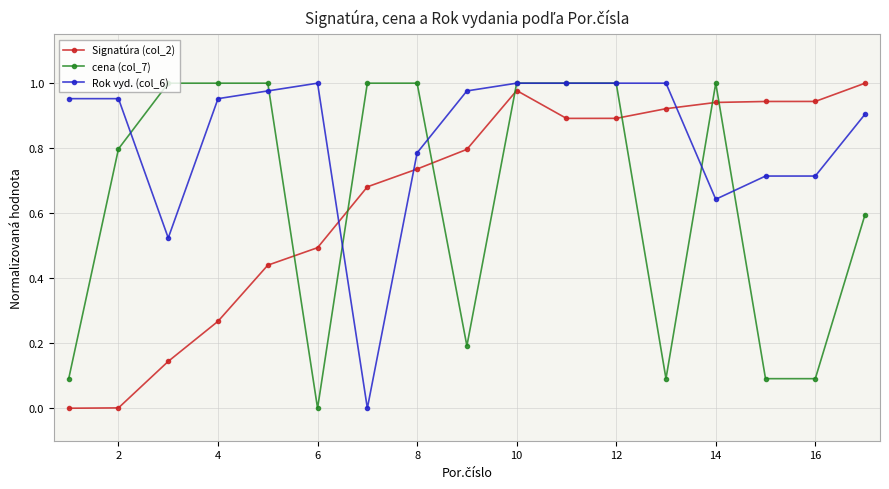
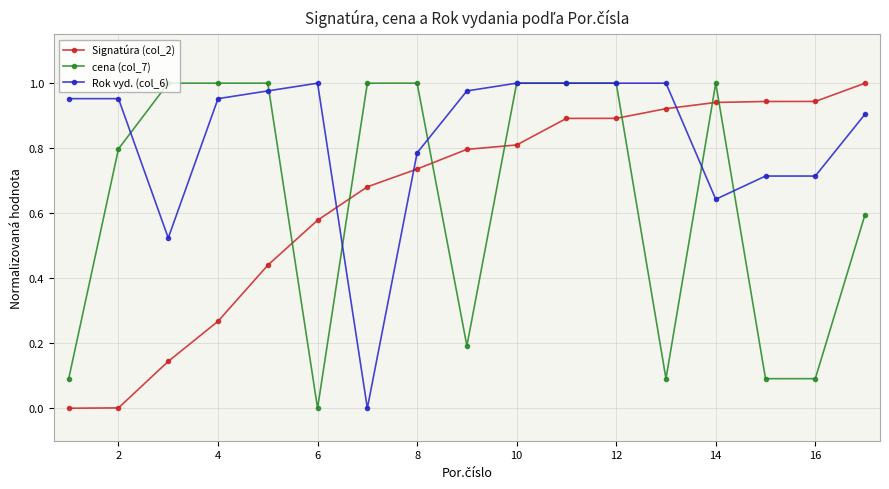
Signatúra (col_2), 6: 0.49 -> 0.58
Signatúra (col_2), 10: 0.98 -> 0.81
